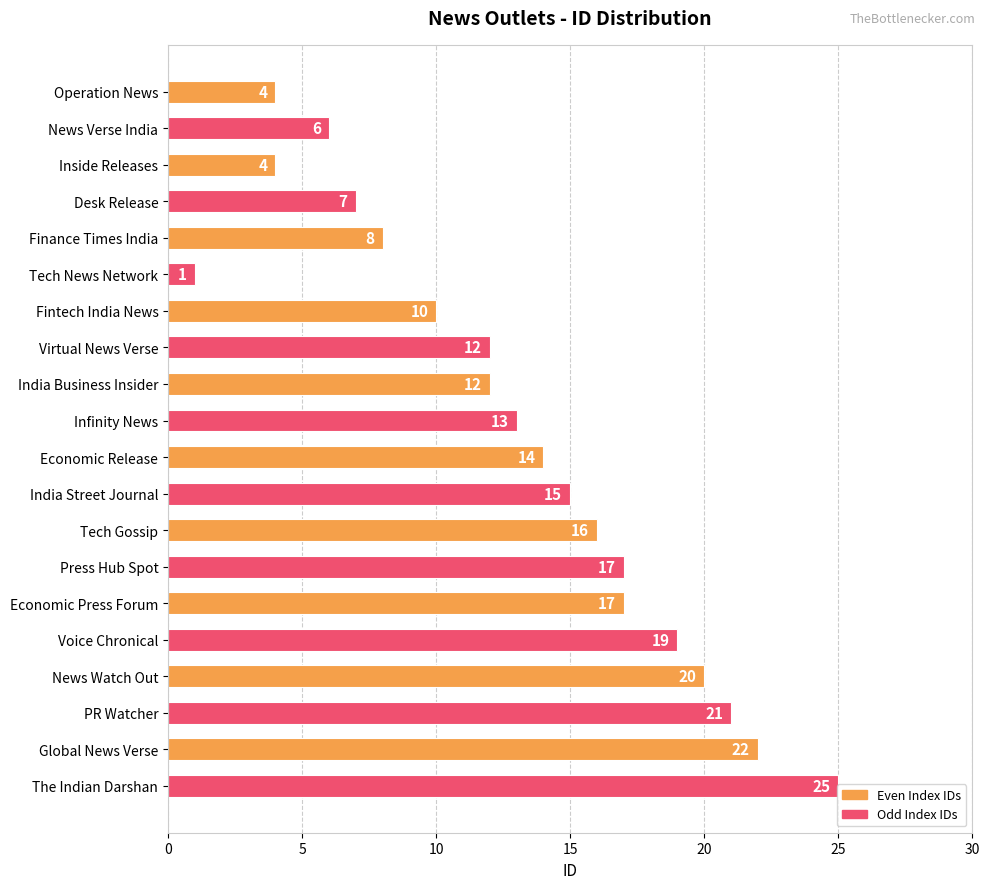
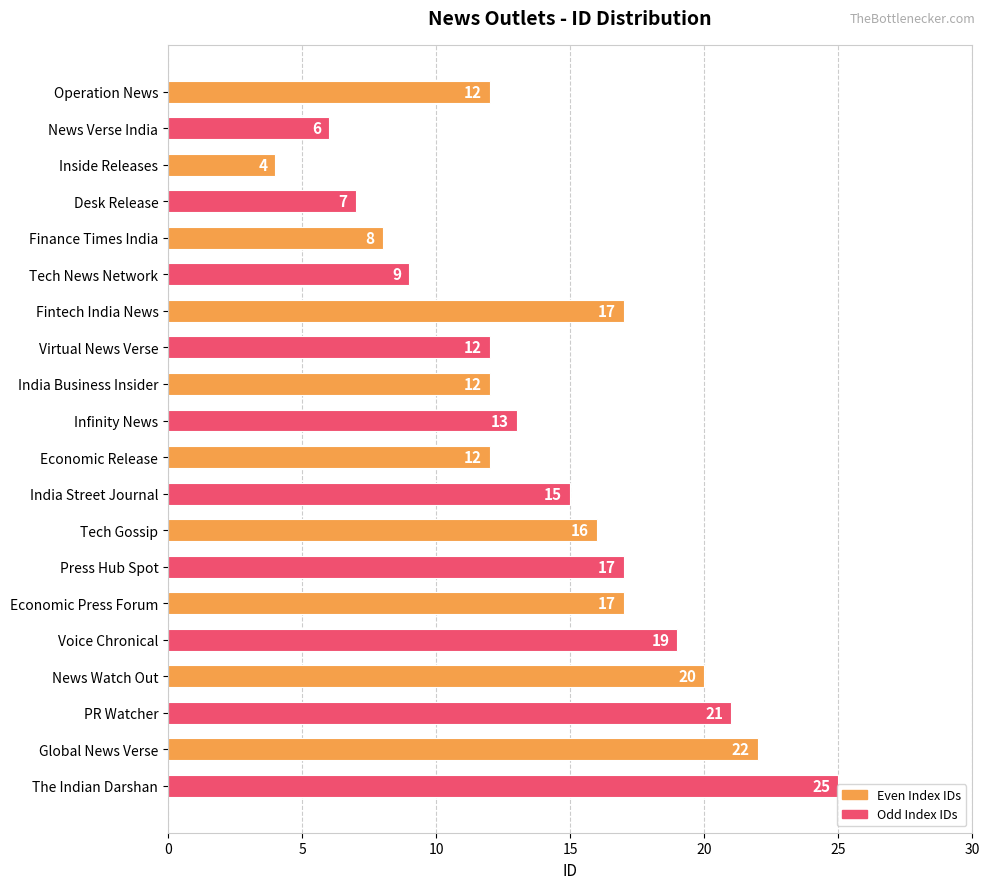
Operation News: 4 -> 12
Tech News Network: 1 -> 9
Fintech India News: 10 -> 17
Economic Release: 14 -> 12
